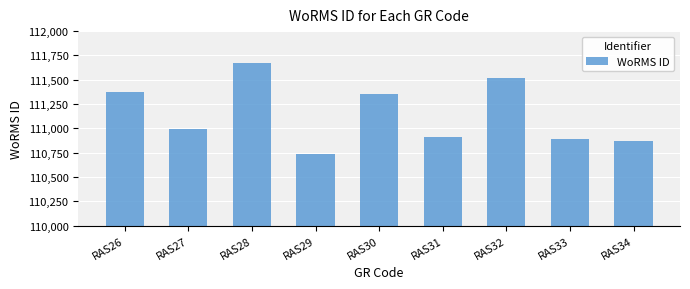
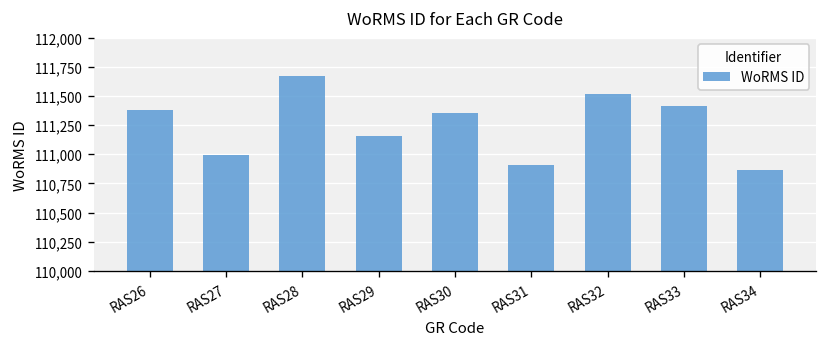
RAS29: 110,700 -> 111,200
RAS33: 110,900 -> 111,400
